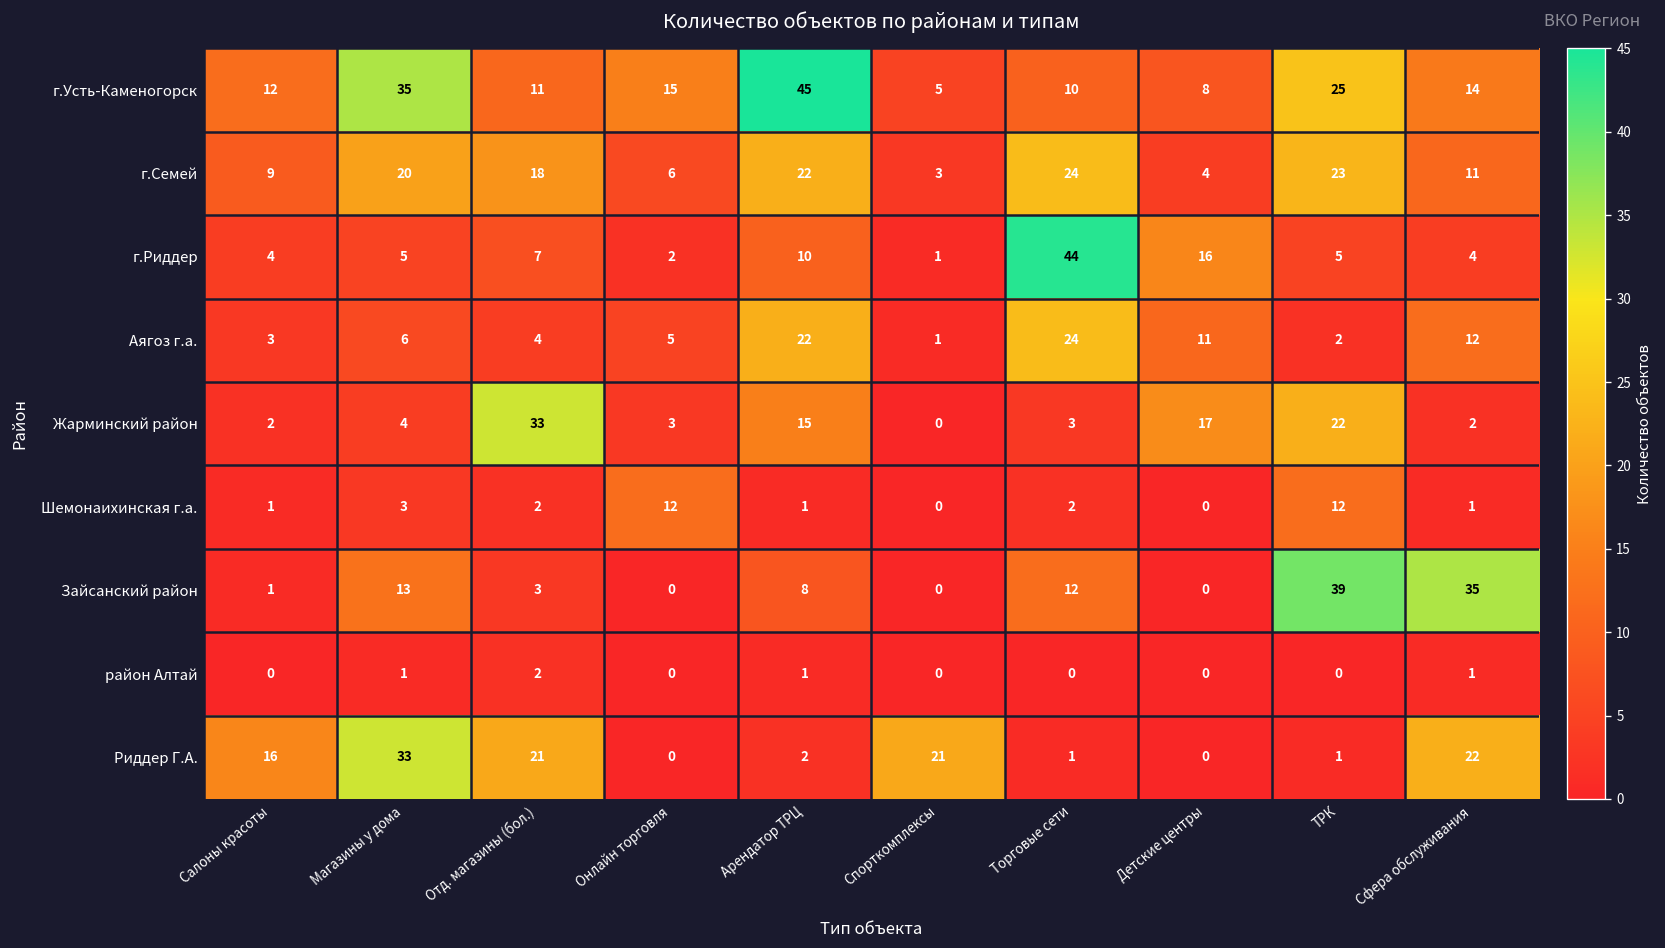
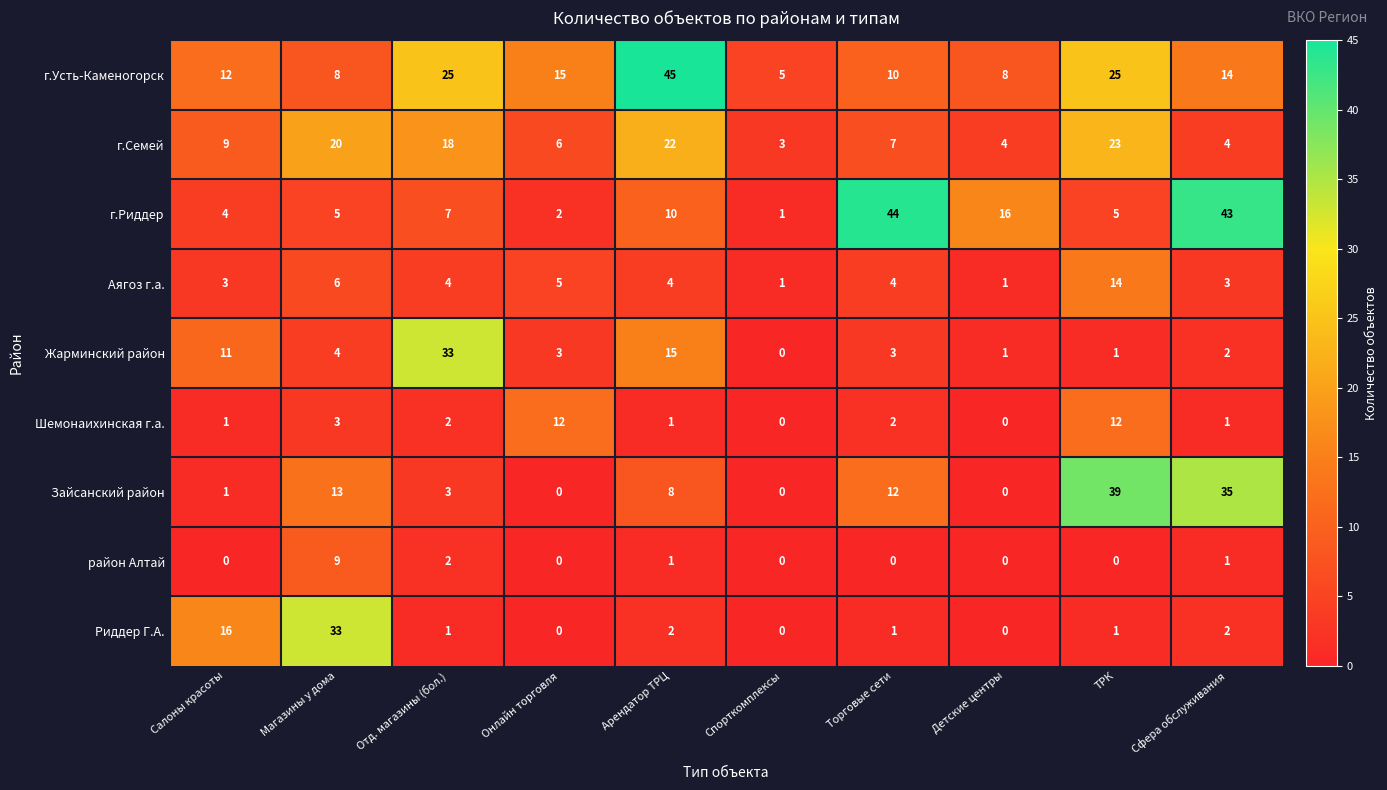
г.Усть-Каменогорск, Магазины у дома: 35 -> 8
г.Усть-Каменогорск, Отд. магазины (бол.): 11 -> 25
г.Семей, Торговые сети: 24 -> 7
г.Семей, Сфера обслуживания: 11 -> 4
г.Риддер, Сфера обслуживания: 4 -> 43
Аягоз г.а., Арендатор ТРЦ: 22 -> 4
Аягоз г.а., Торговые сети: 24 -> 4
Аягоз г.а., Детские центры: 11 -> 1
Аягоз г.а., ТРК: 2 -> 14
Аягоз г.а., Сфера обслуживания: 12 -> 3
Жарминский район, Салоны красоты: 2 -> 11
Жарминский район, Детские центры: 17 -> 1
Жарминский район, ТРК: 22 -> 1
район Алтай, Магазины у дома: 1 -> 9
Риддер Г.А., Отд. магазины (бол.): 21 -> 1
Риддер Г.А., Спорткомплексы: 21 -> 0
Риддер Г.А., Сфера обслуживания: 22 -> 2
